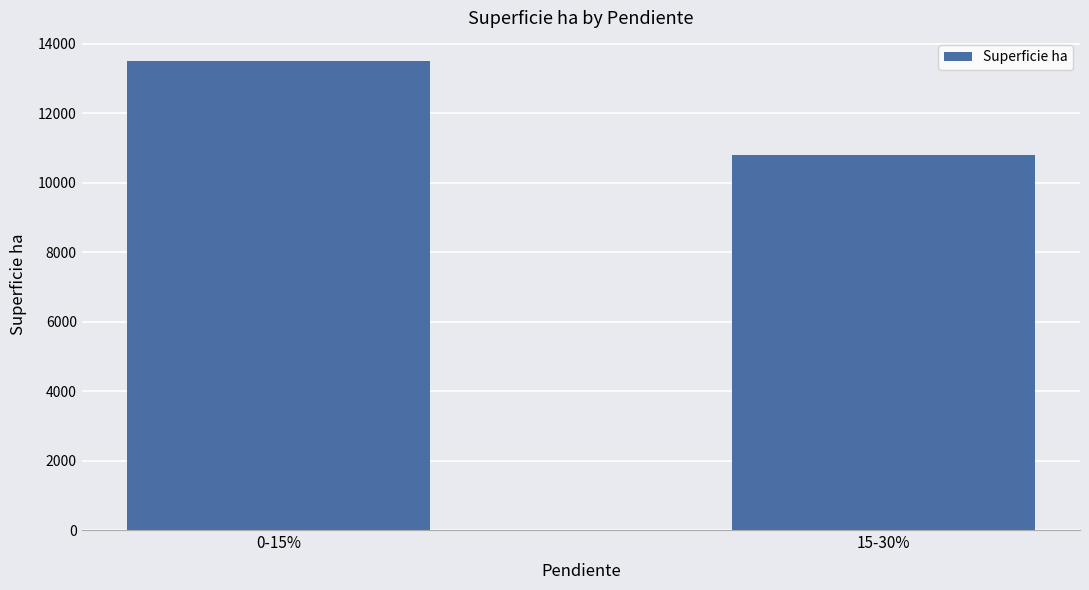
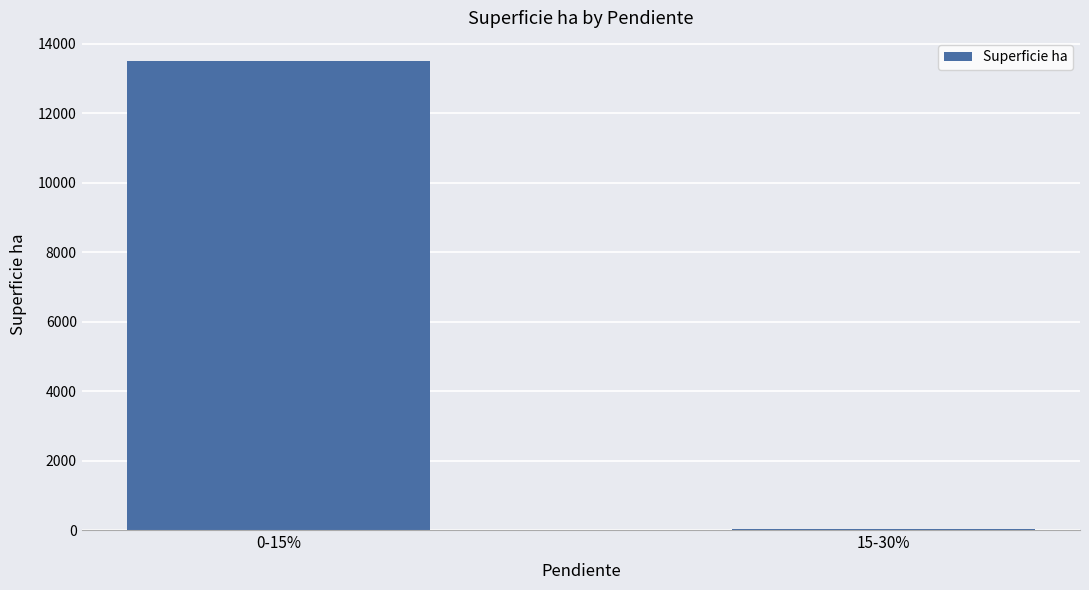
15-30%: 10800 -> 0
